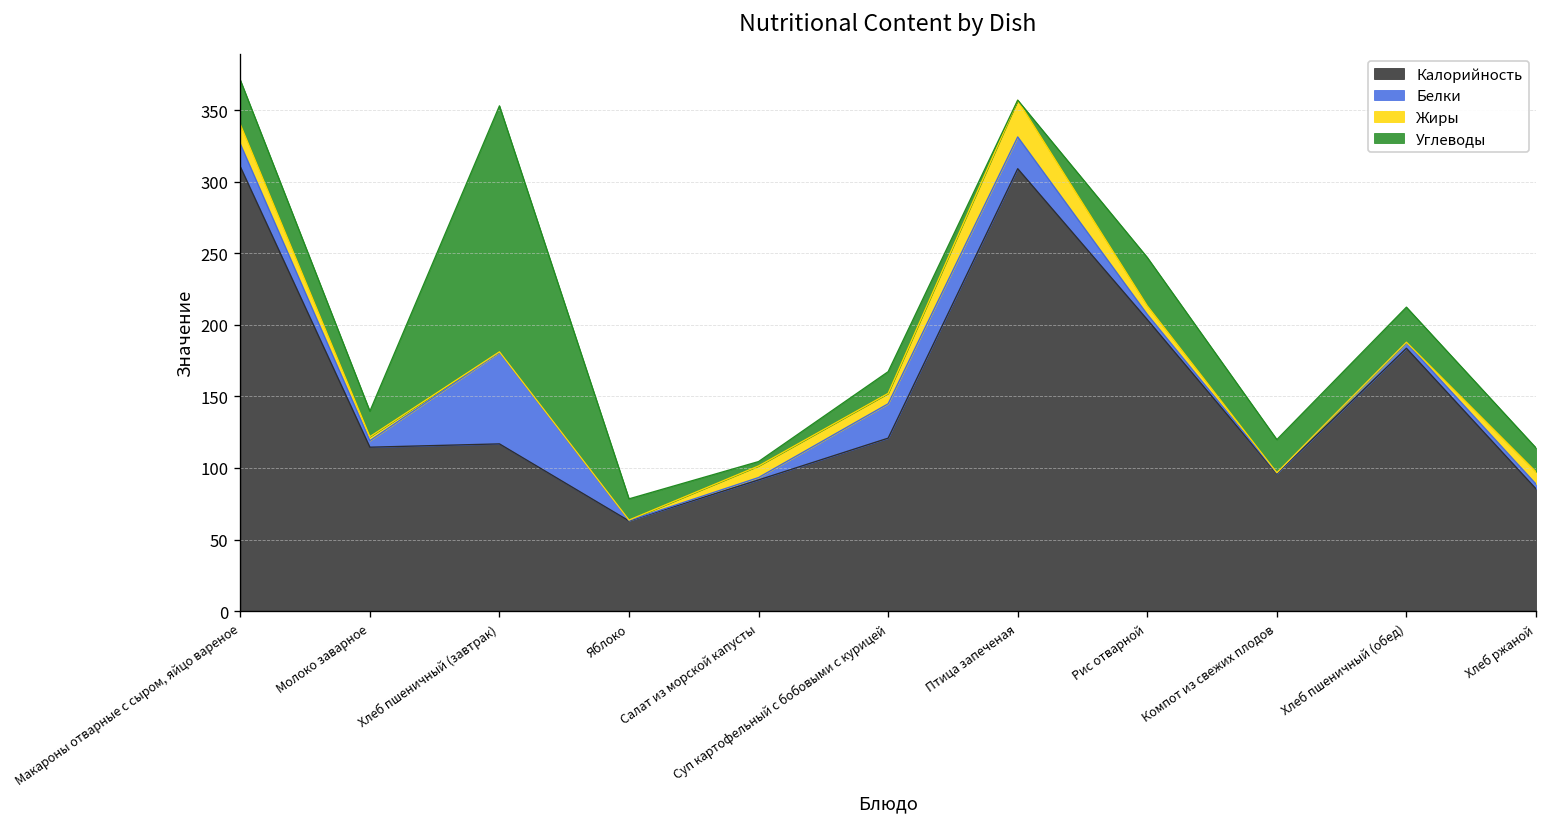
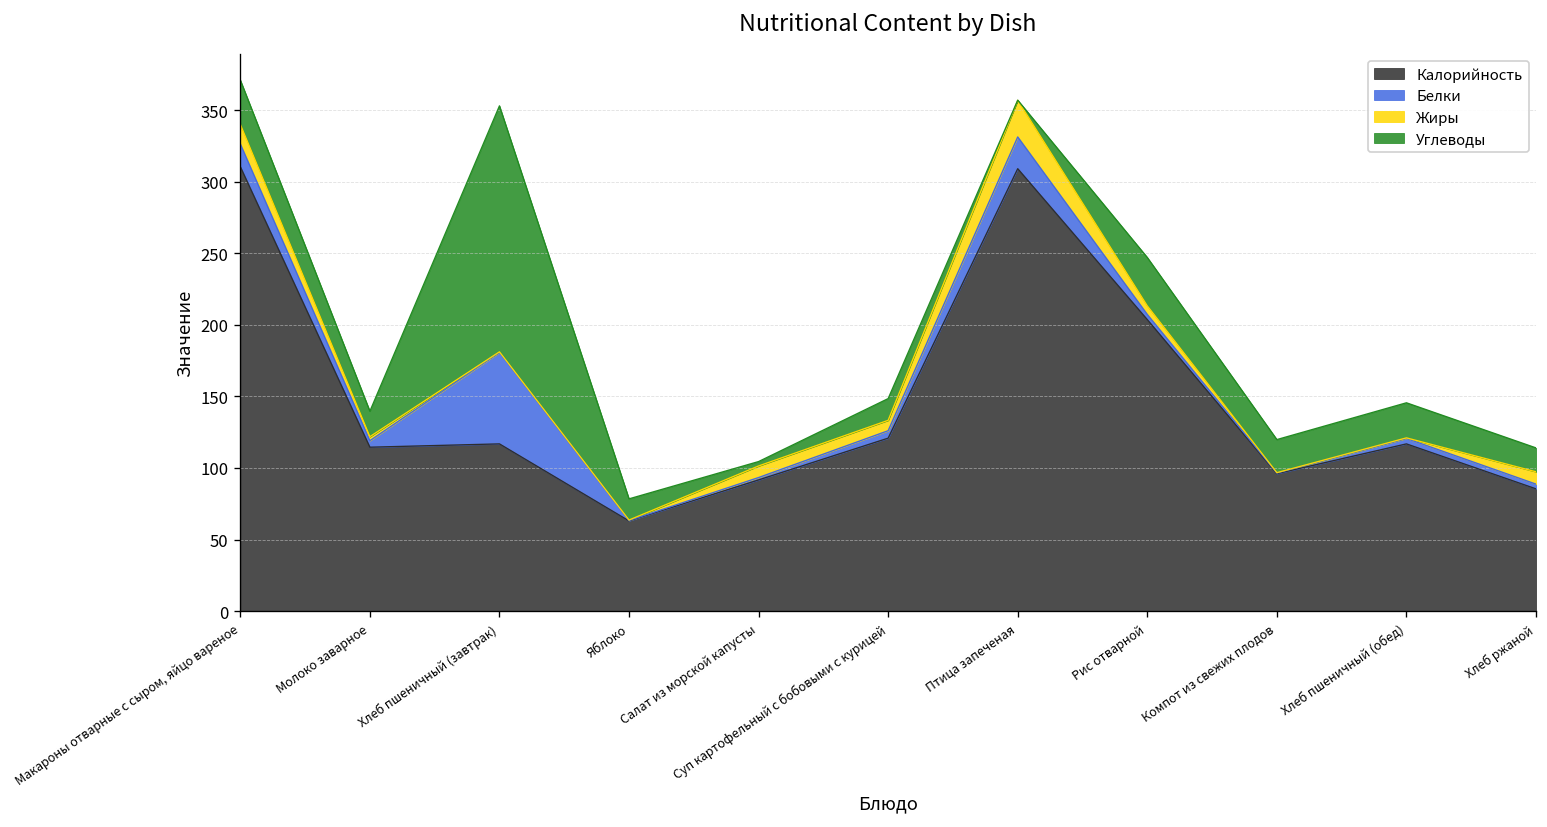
Белки, Суп картофельный с бобовыми с курицей: 24 -> 5
Калорийность, Хлеб пшеничный (обед): 184 -> 117
